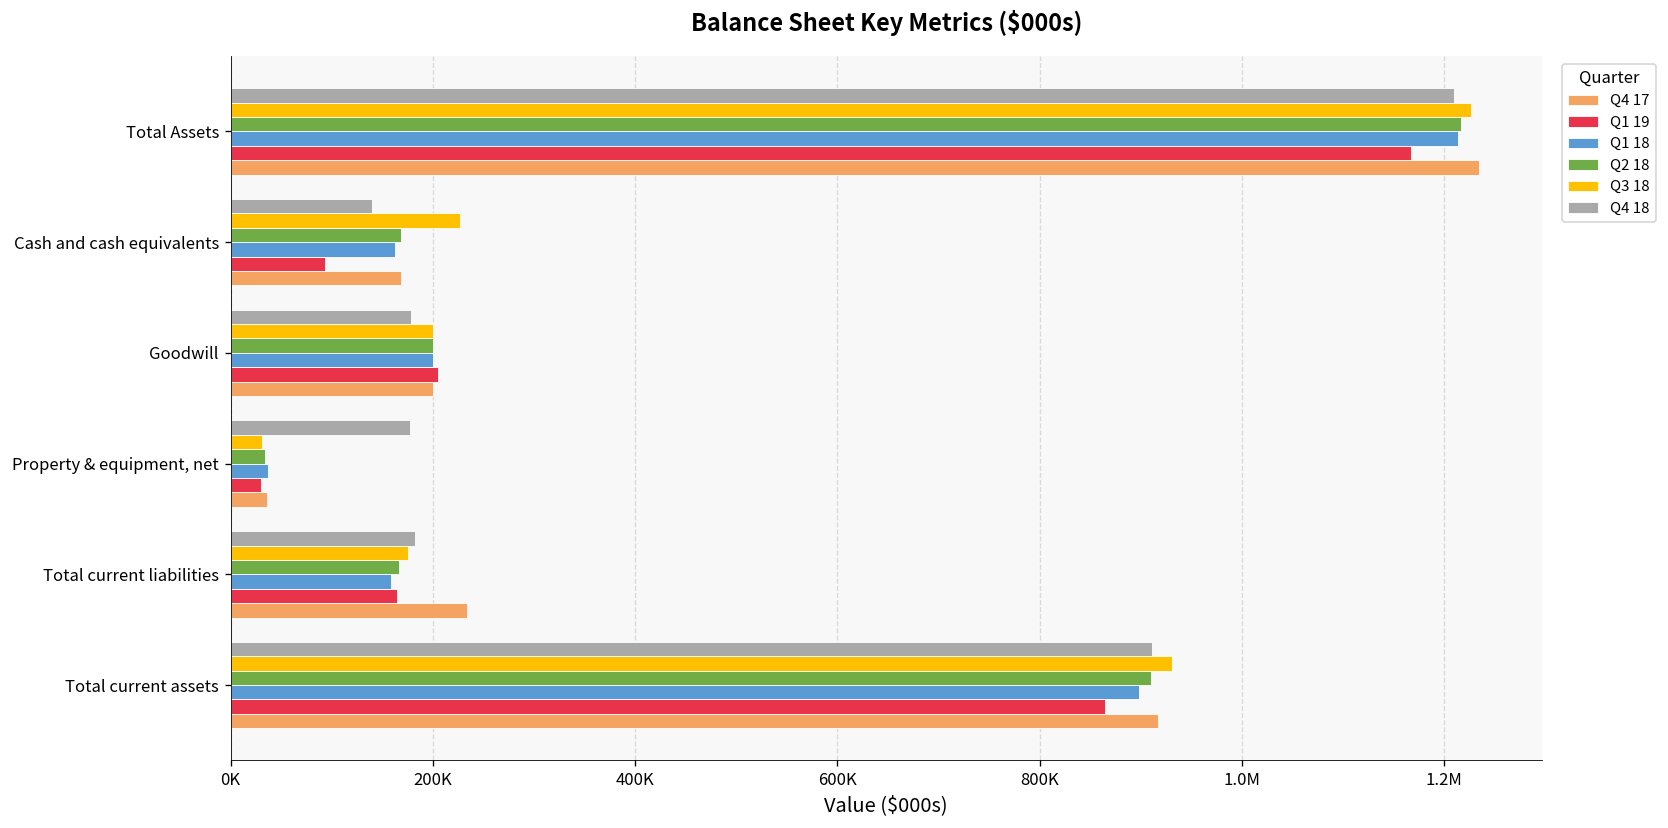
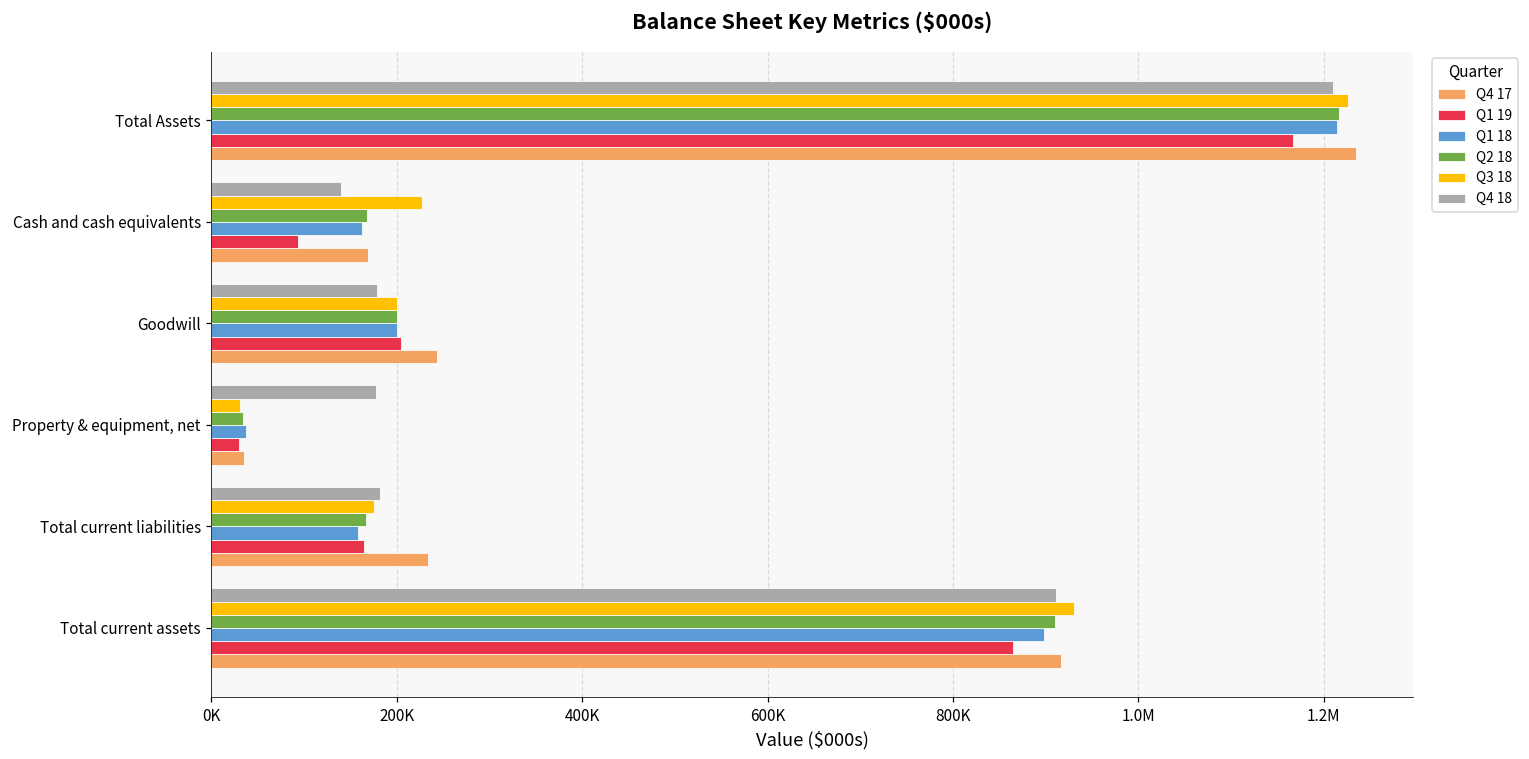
Q4 17, Goodwill: 200000 -> 240000
